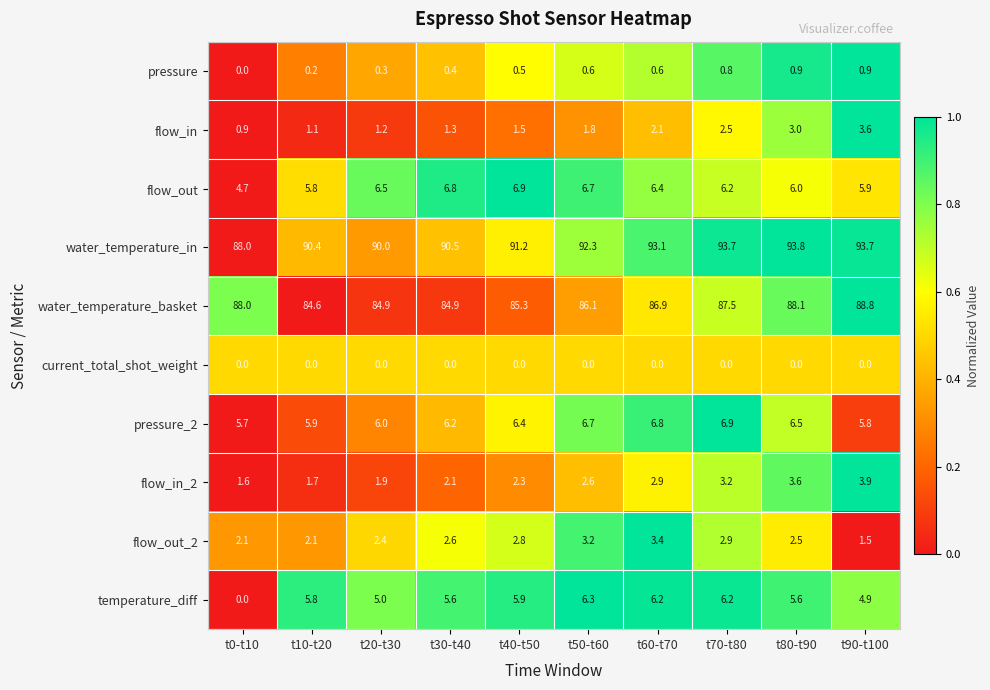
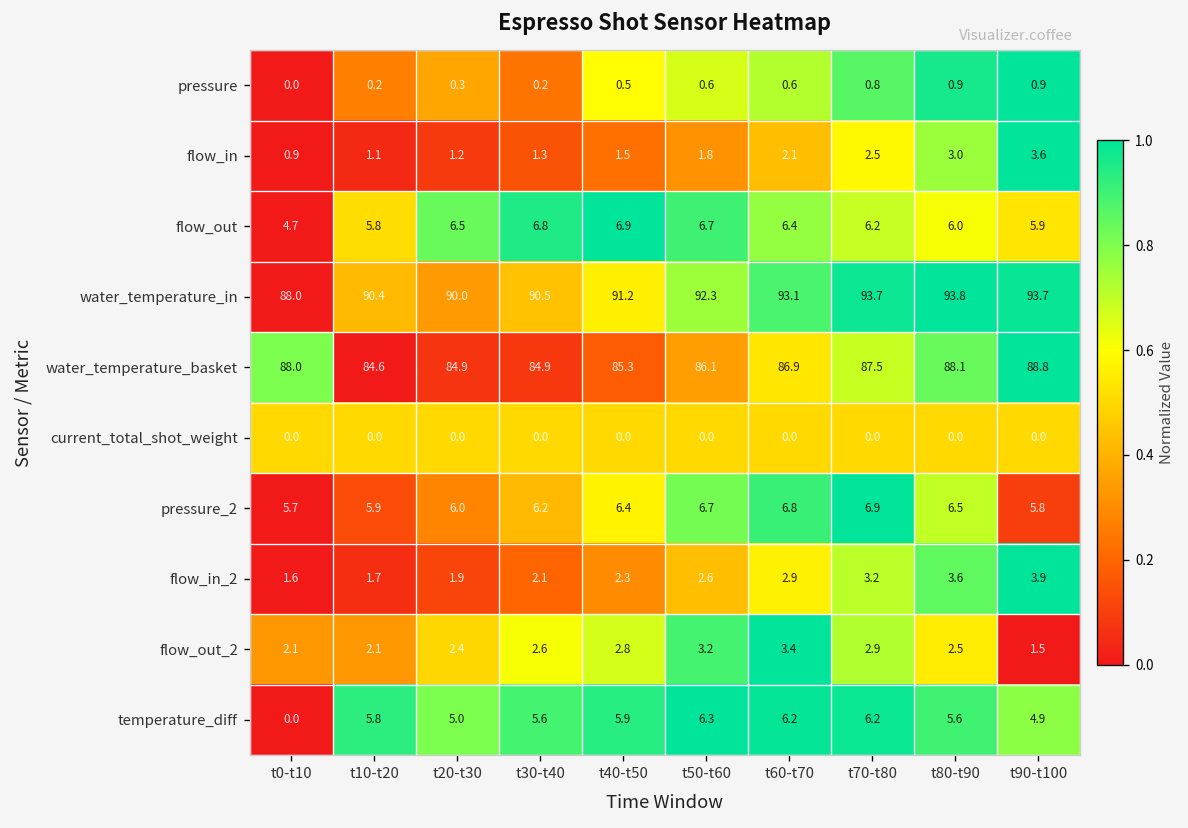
pressure, t30-t40: 0.4 -> 0.2
